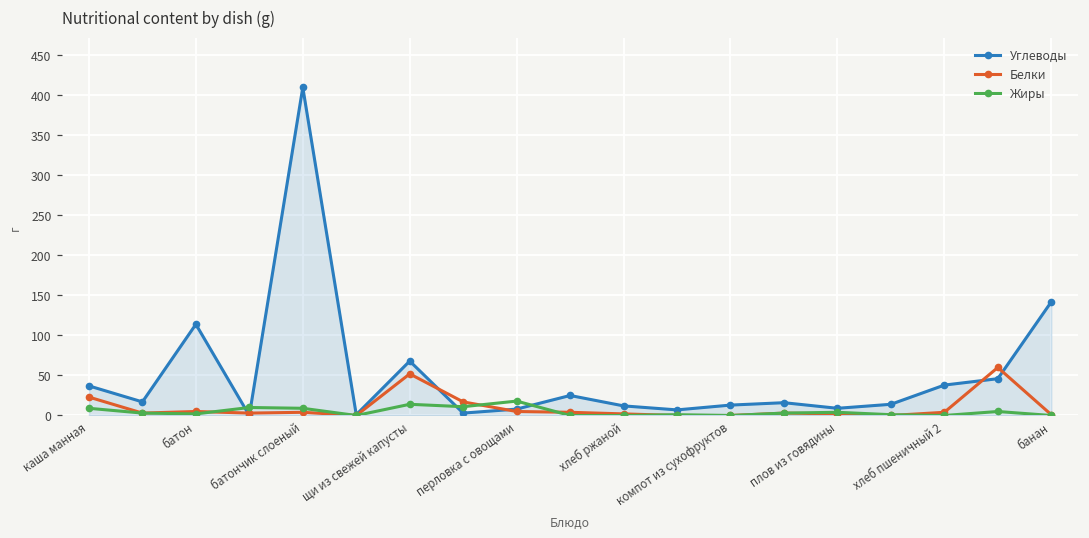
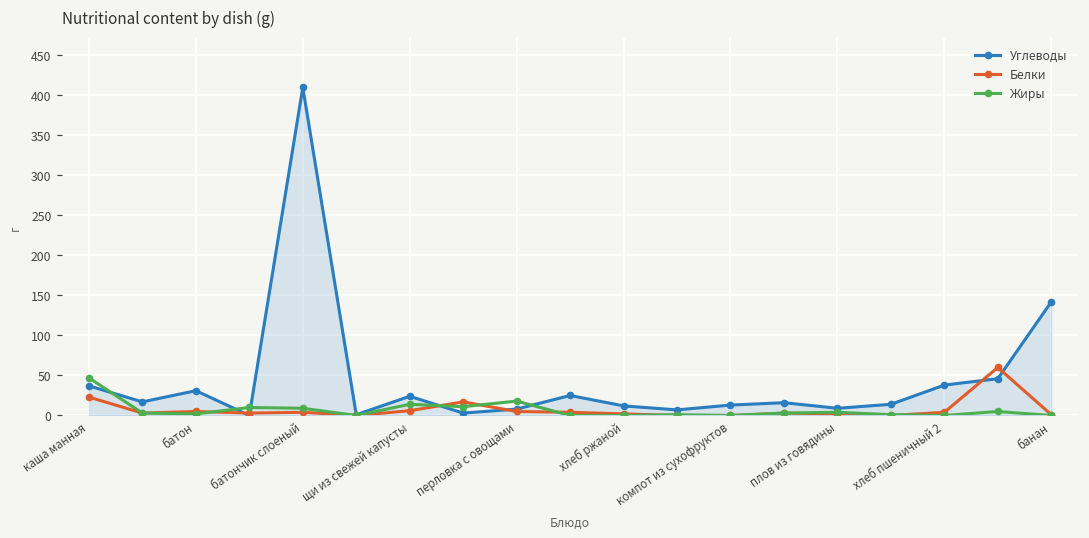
Жиры, каша манная: 10 -> 50
Углеводы, батон: 110 -> 30
Углеводы, щи из свежей капусты: 70 -> 20
Белки, щи из свежей капусты: 50 -> 10
